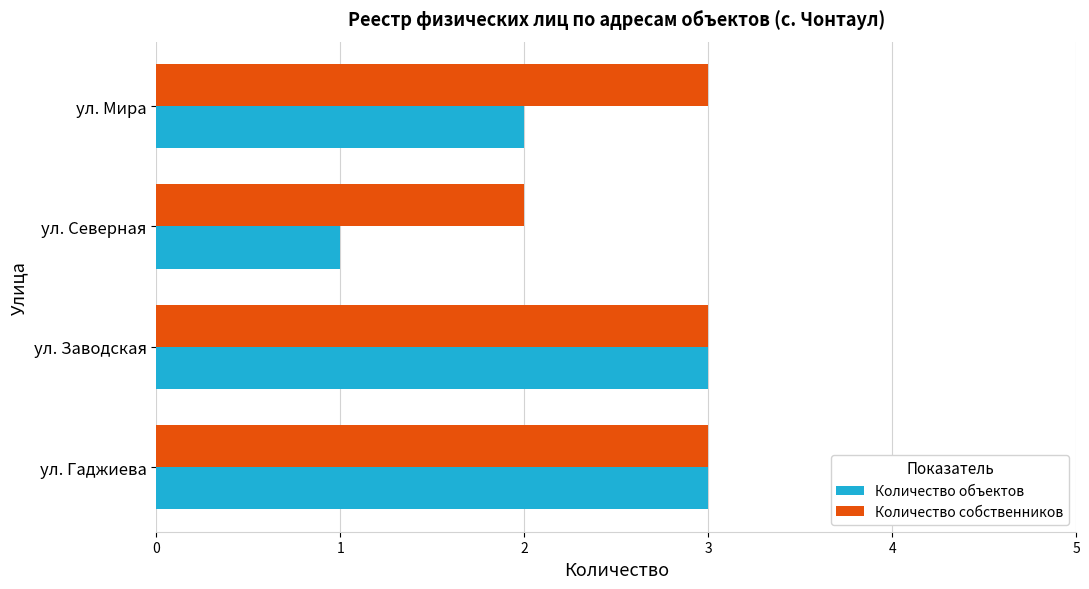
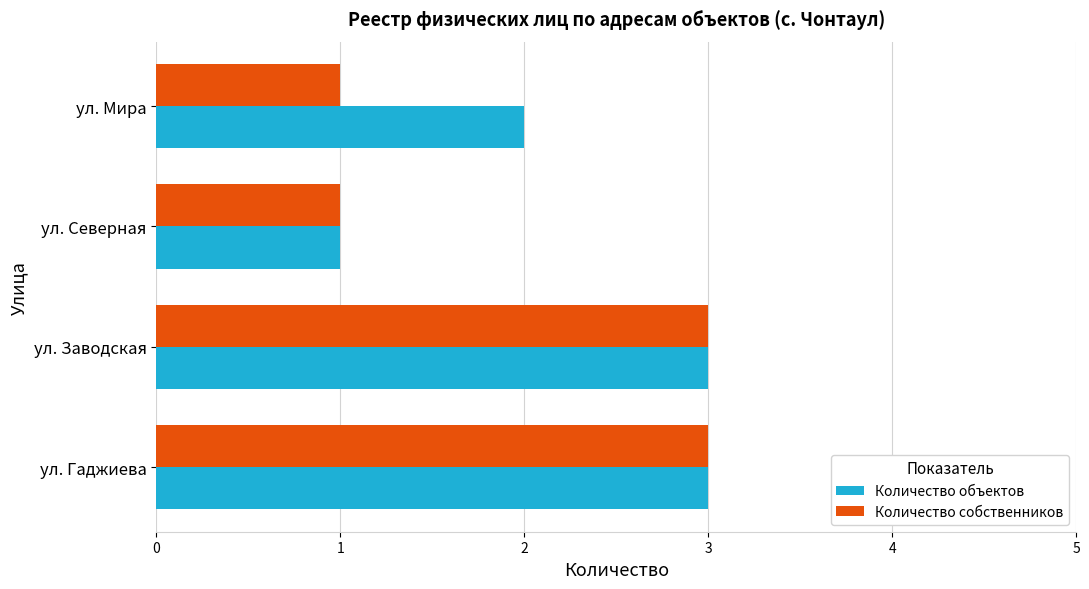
Количество собственников, ул. Мира: 3 -> 1
Количество собственников, ул. Северная: 2 -> 1
